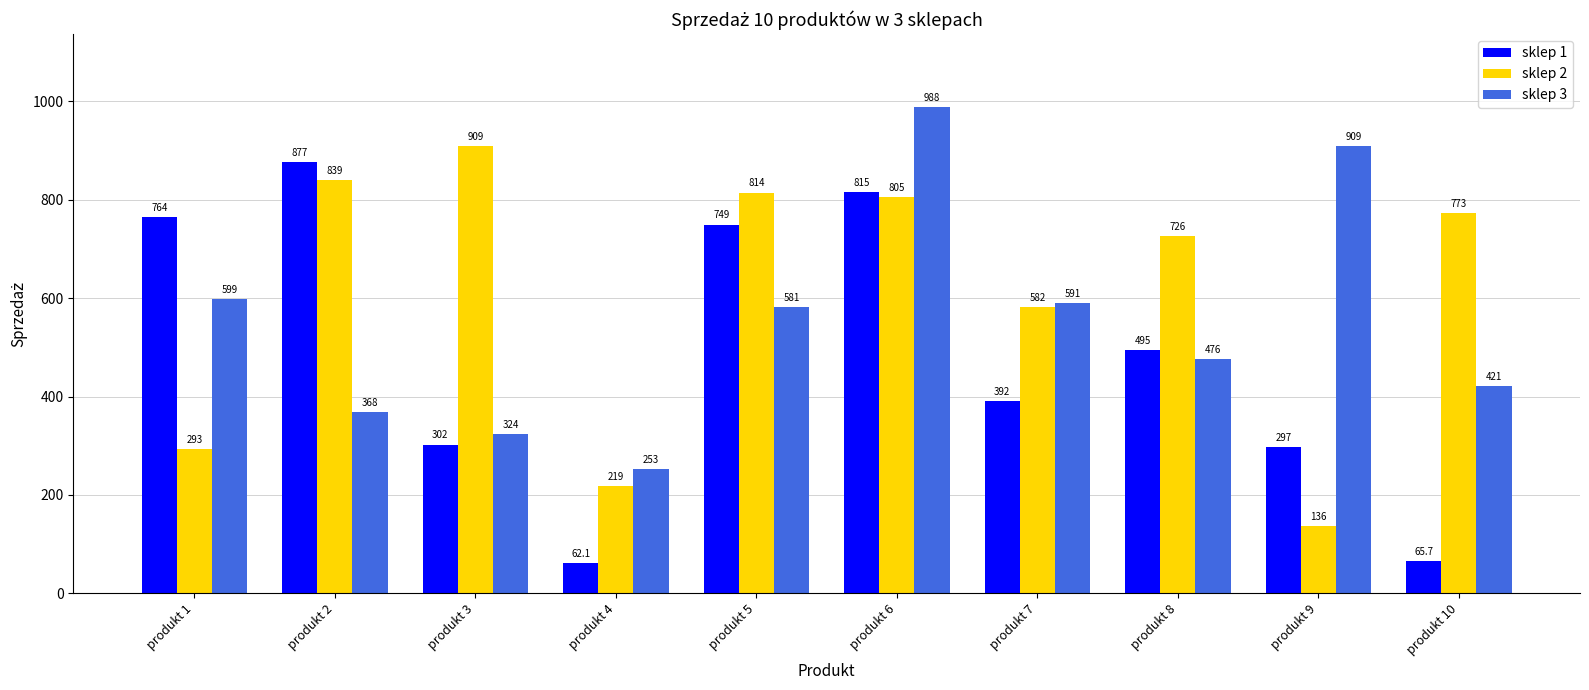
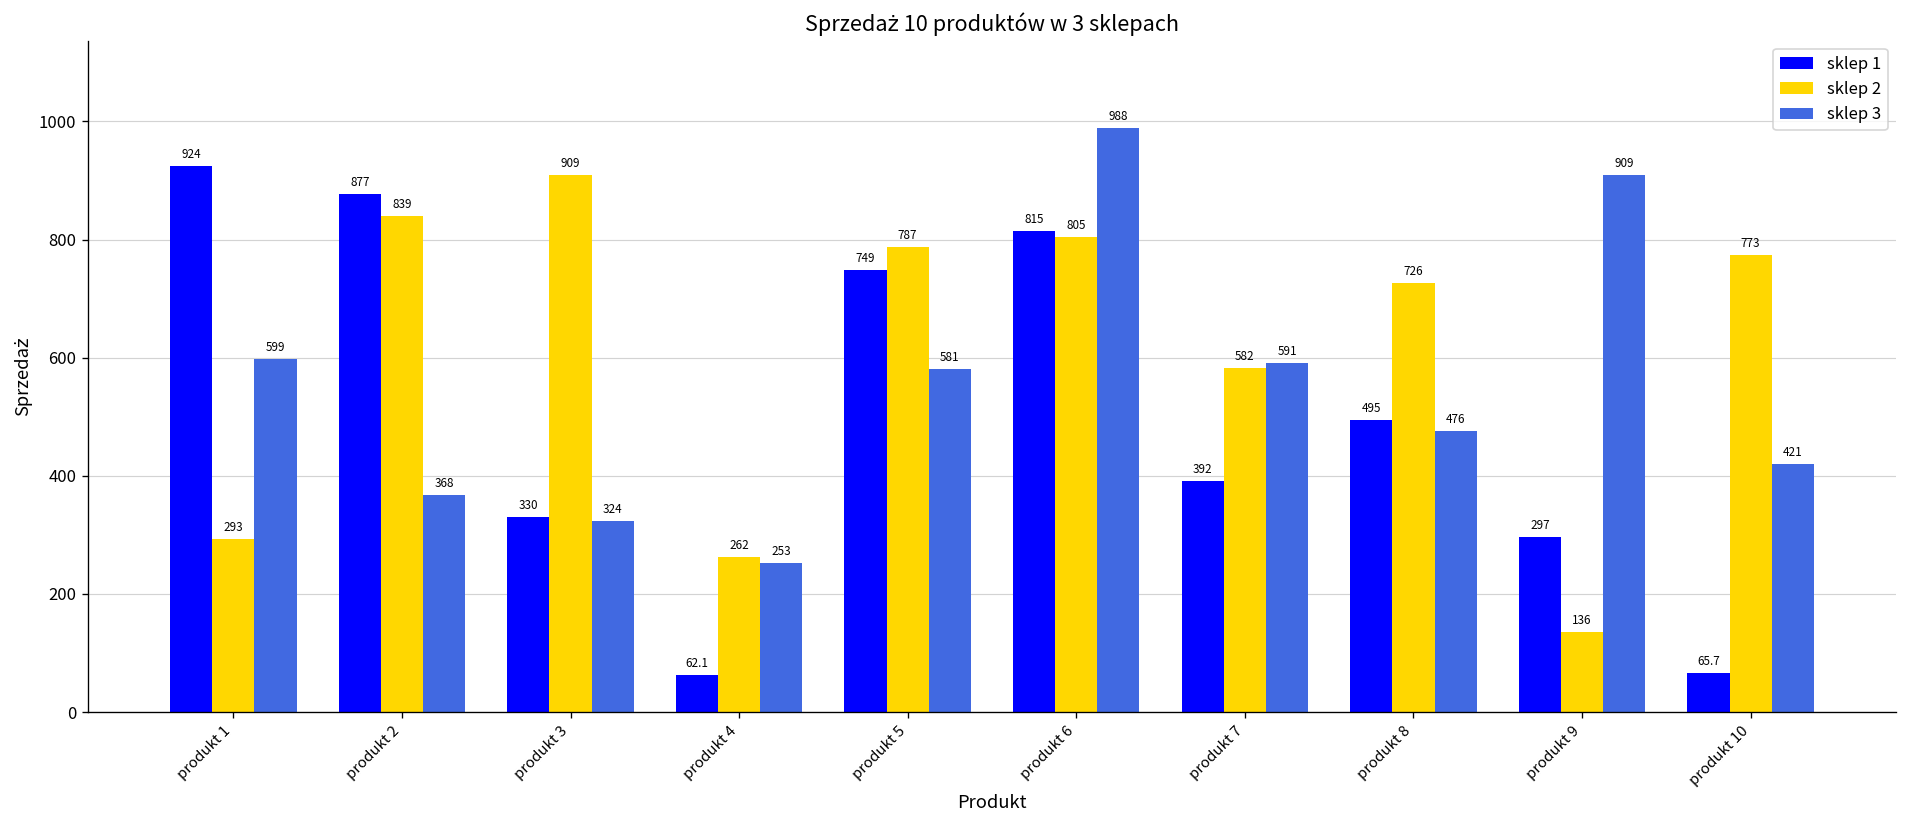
sklep 1, produkt 1: 764 -> 924
sklep 1, produkt 3: 302 -> 330
sklep 2, produkt 4: 219 -> 262
sklep 2, produkt 5: 814 -> 787
